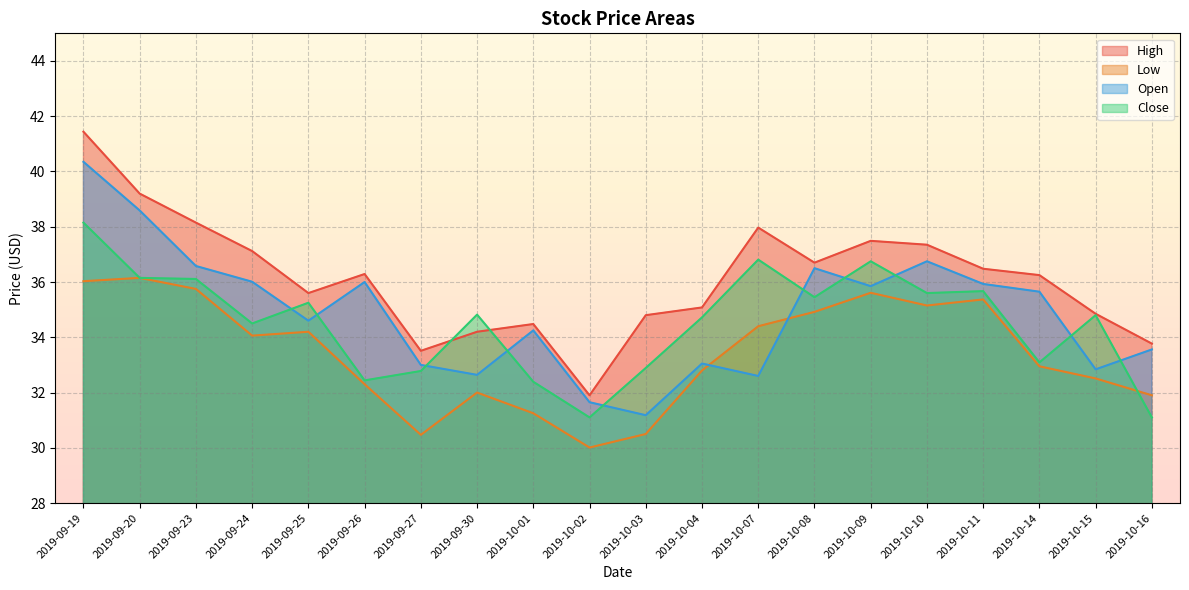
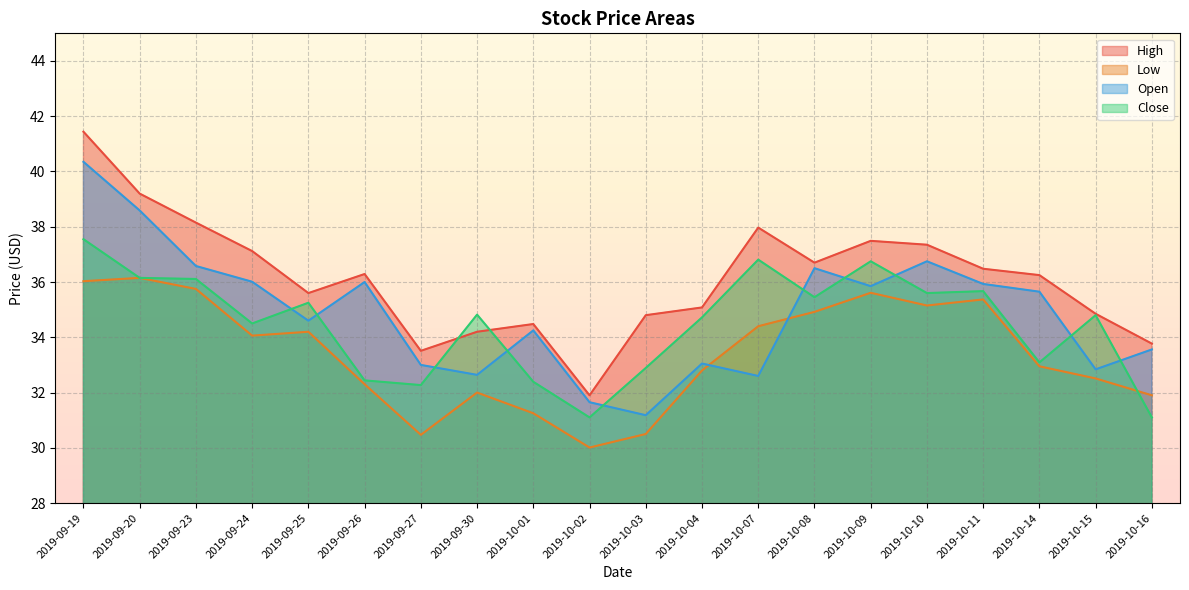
Close, 2019-09-19: 38.2 -> 37.6
Close, 2019-09-27: 32.8 -> 32.3
